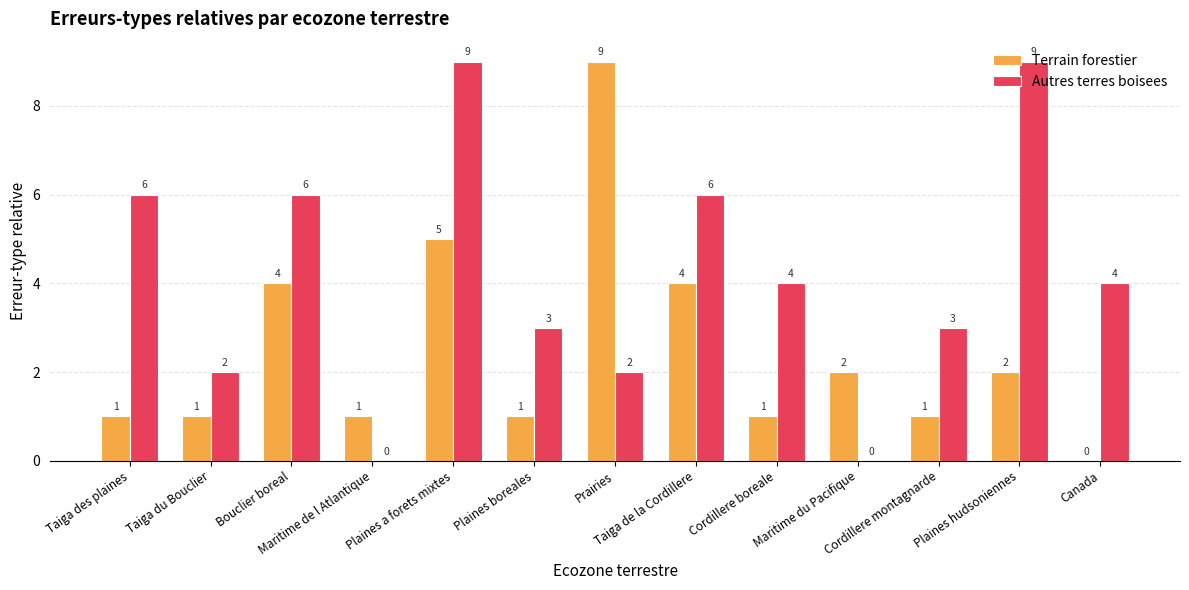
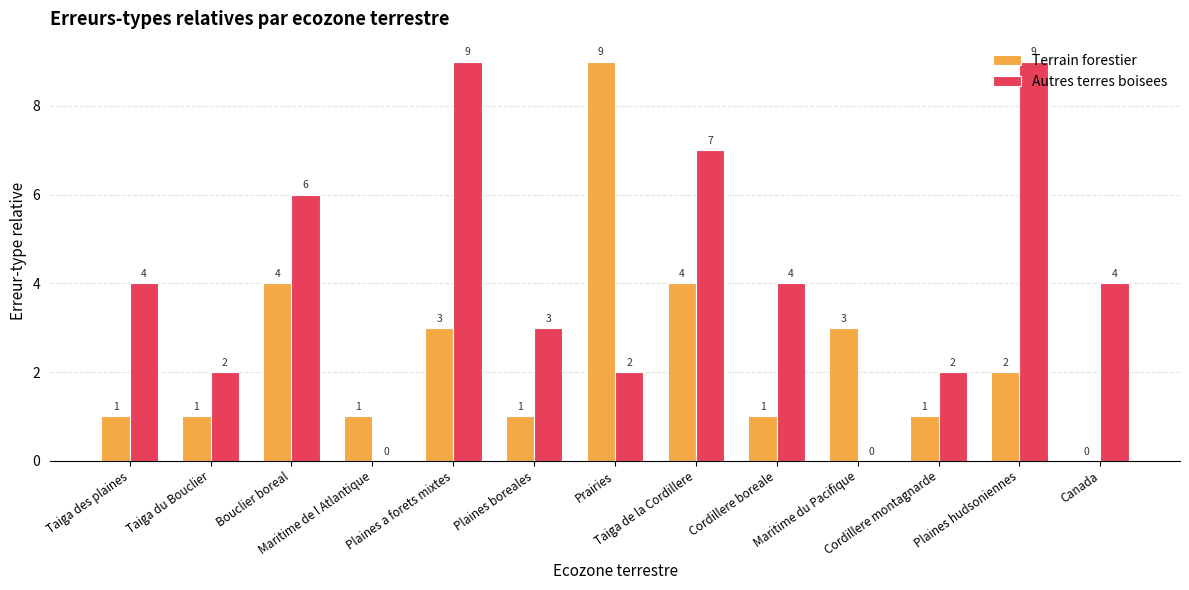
Autres terres boisees, Taiga des plaines: 6 -> 4
Terrain forestier, Plaines a forets mixtes: 5 -> 3
Autres terres boisees, Taiga de la Cordillere: 6 -> 7
Terrain forestier, Maritime du Pacifique: 2 -> 3
Autres terres boisees, Cordillere montagnarde: 3 -> 2
